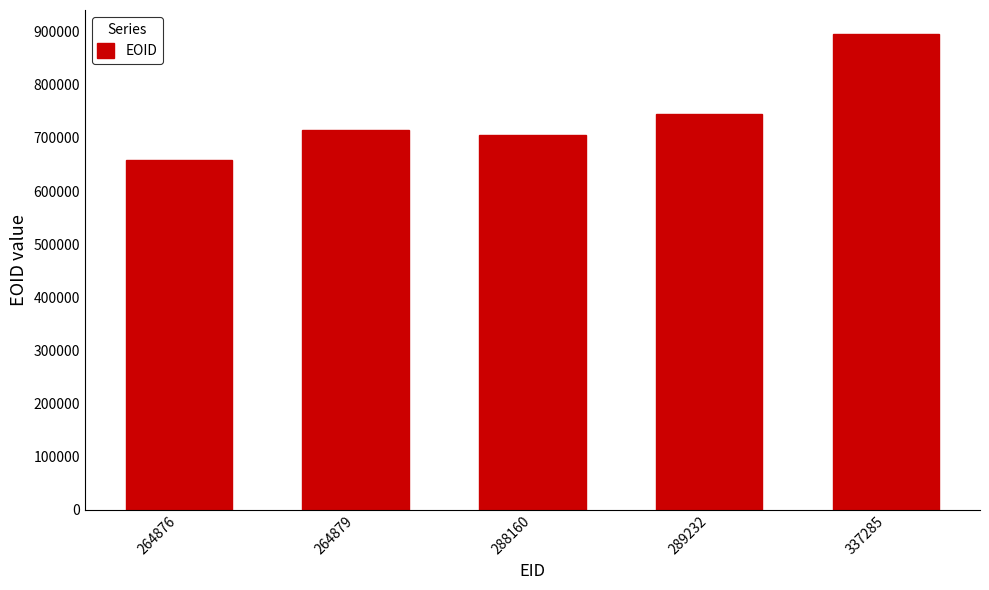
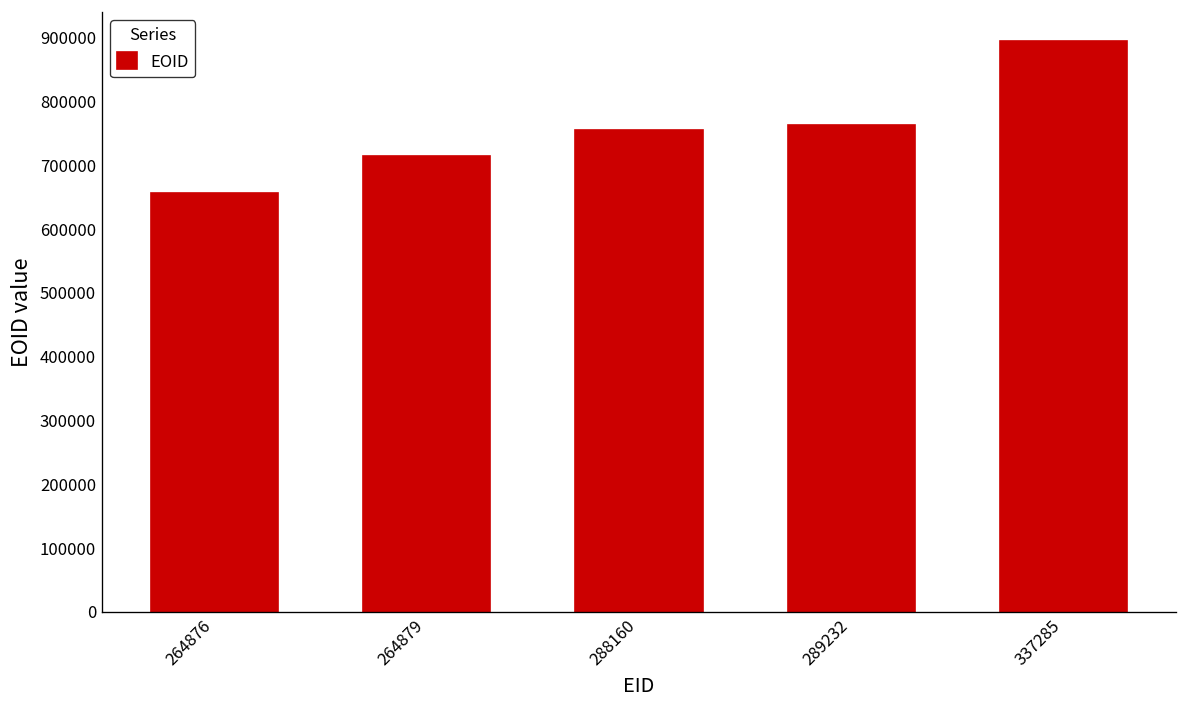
288160: 710000 -> 760000
289232: 740000 -> 760000
